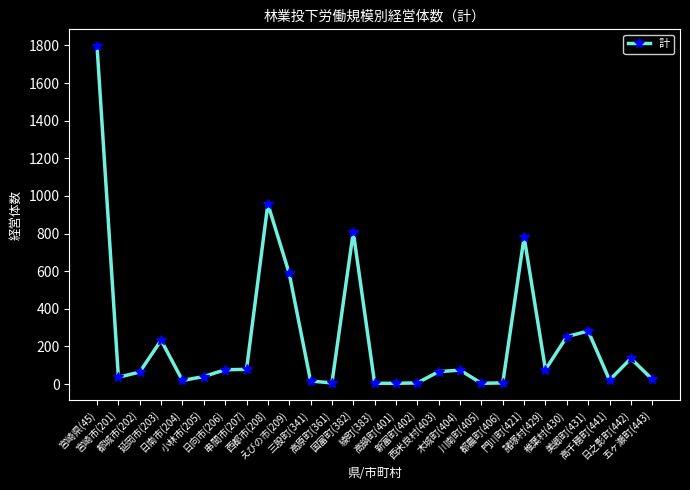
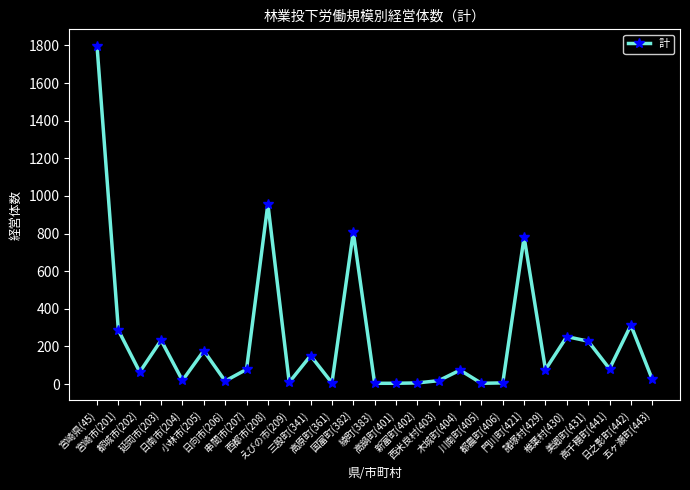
宮崎市(201): 40 -> 290
小林市(205): 40 -> 180
日向市(206): 80 -> 20
えびの市(209): 590 -> 10
三股町(341): 20 -> 150
西米良村(403): 70 -> 20
美郷町(431): 280 -> 230
高千穂町(441): 20 -> 80
日之影町(442): 140 -> 310
